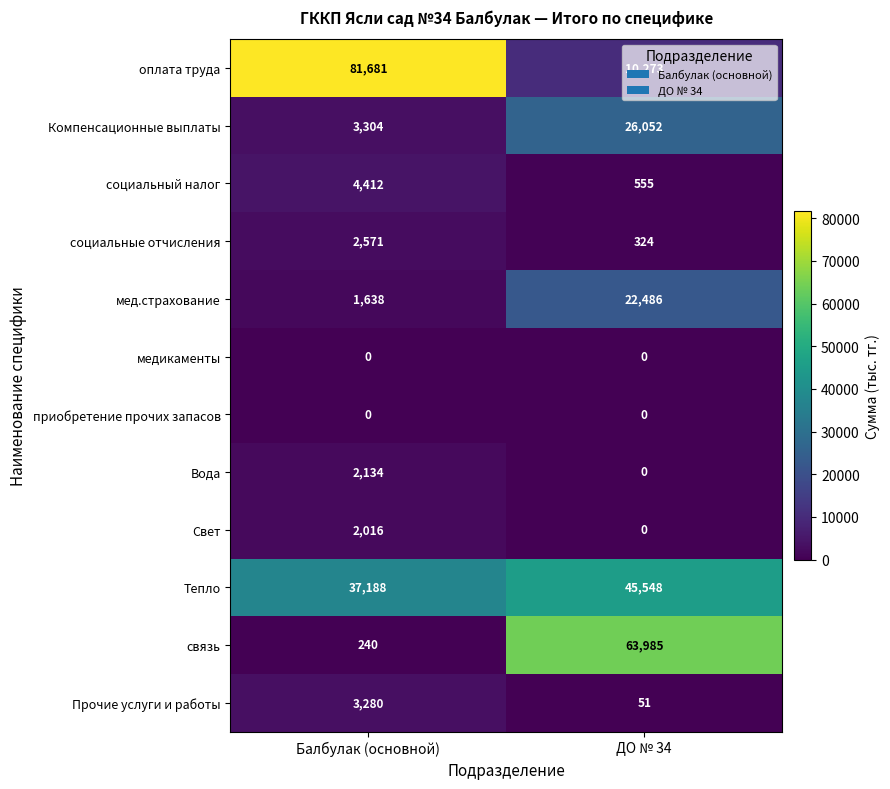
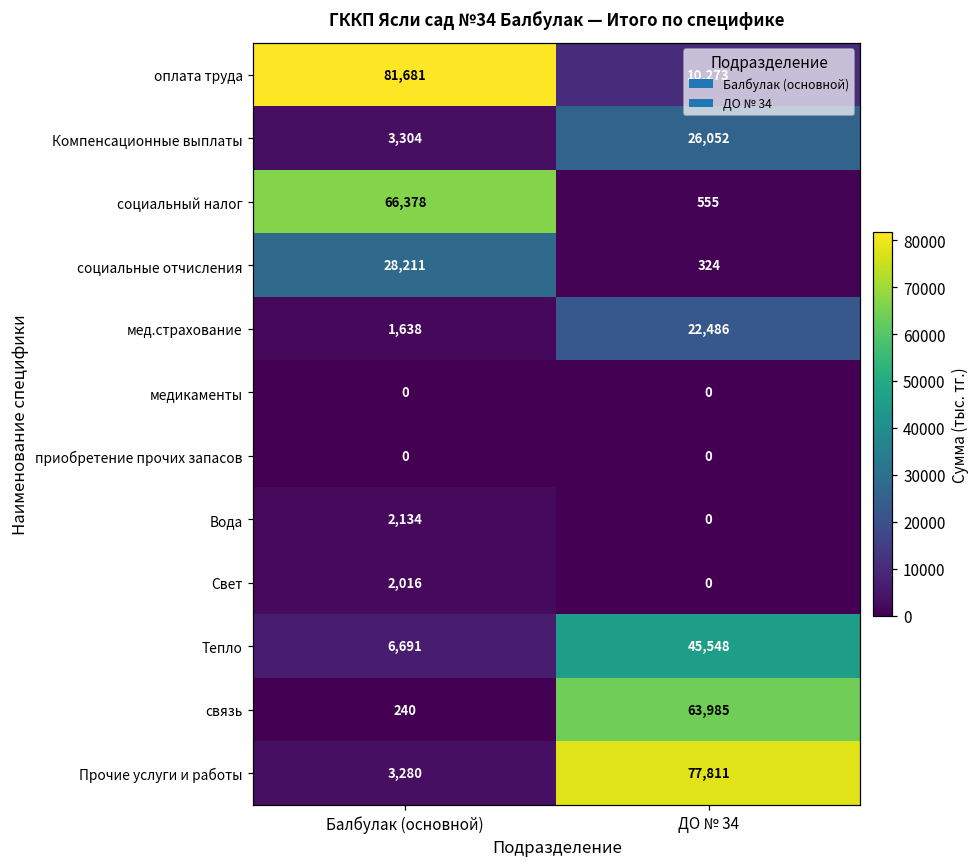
социальный налог, Балбулак (основной): 4,412 -> 66,378
социальные отчисления, Балбулак (основной): 2,571 -> 28,211
Тепло, Балбулак (основной): 37,188 -> 6,691
Прочие услуги и работы, ДО № 34: 51 -> 77,811
